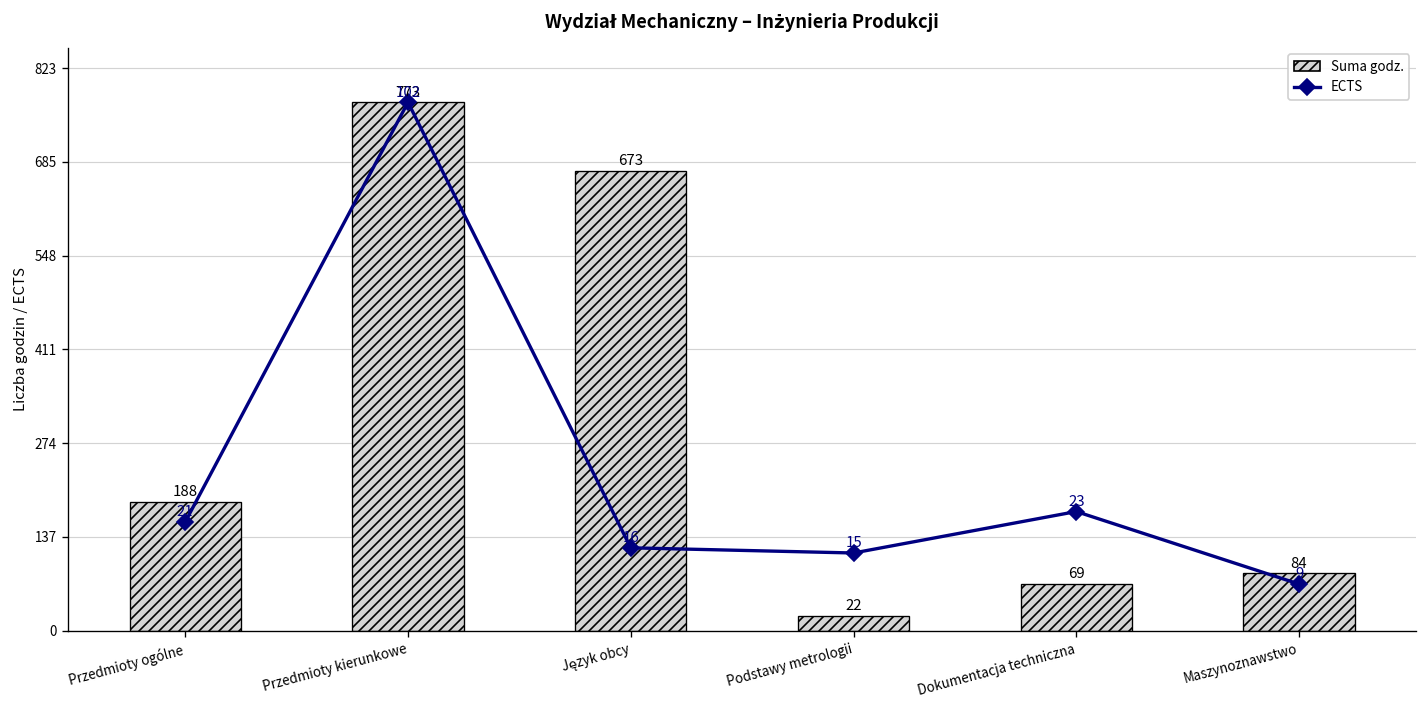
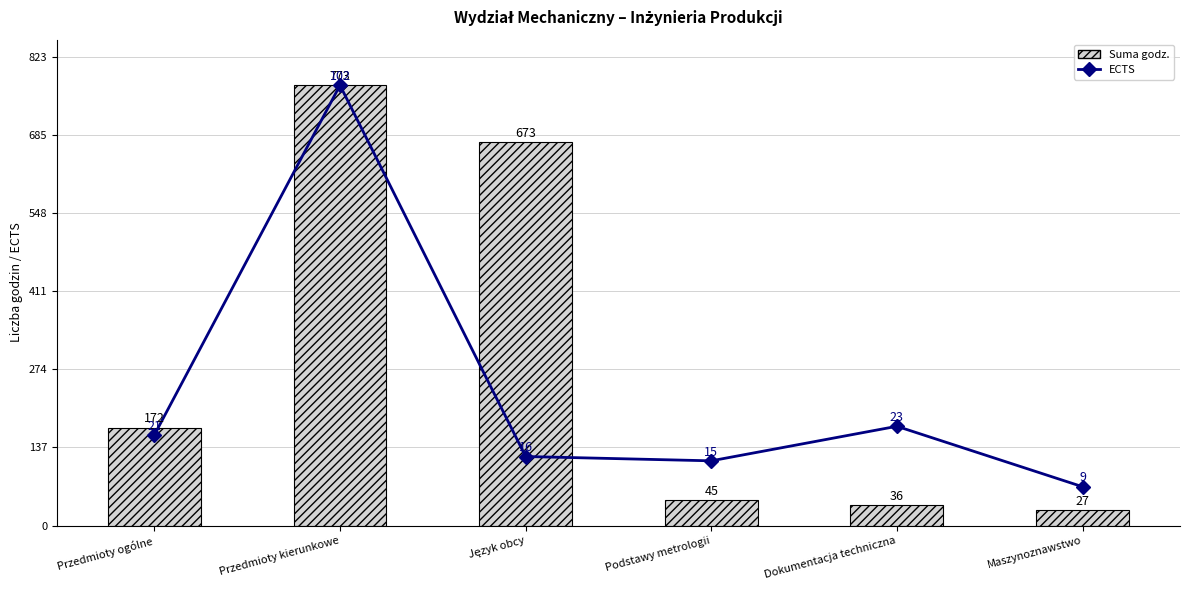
Suma godz., Przedmioty ogólne: 188 -> 172
Suma godz., Podstawy metrologii: 22 -> 45
Suma godz., Dokumentacja techniczna: 69 -> 36
Suma godz., Maszynoznawstwo: 84 -> 27
